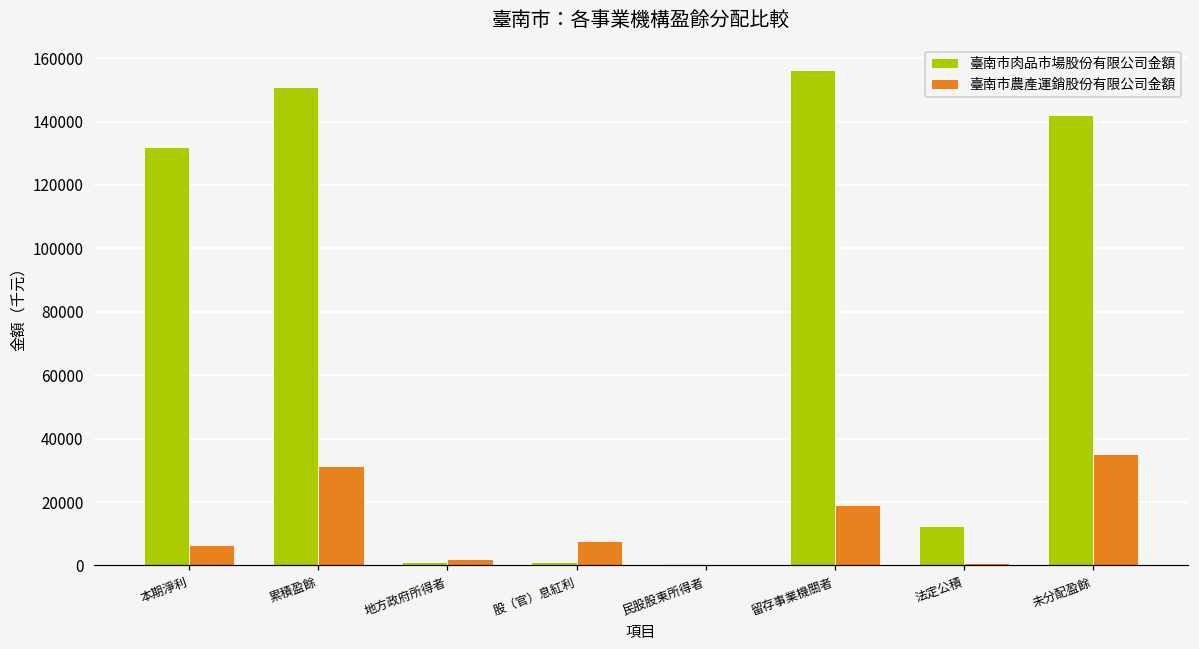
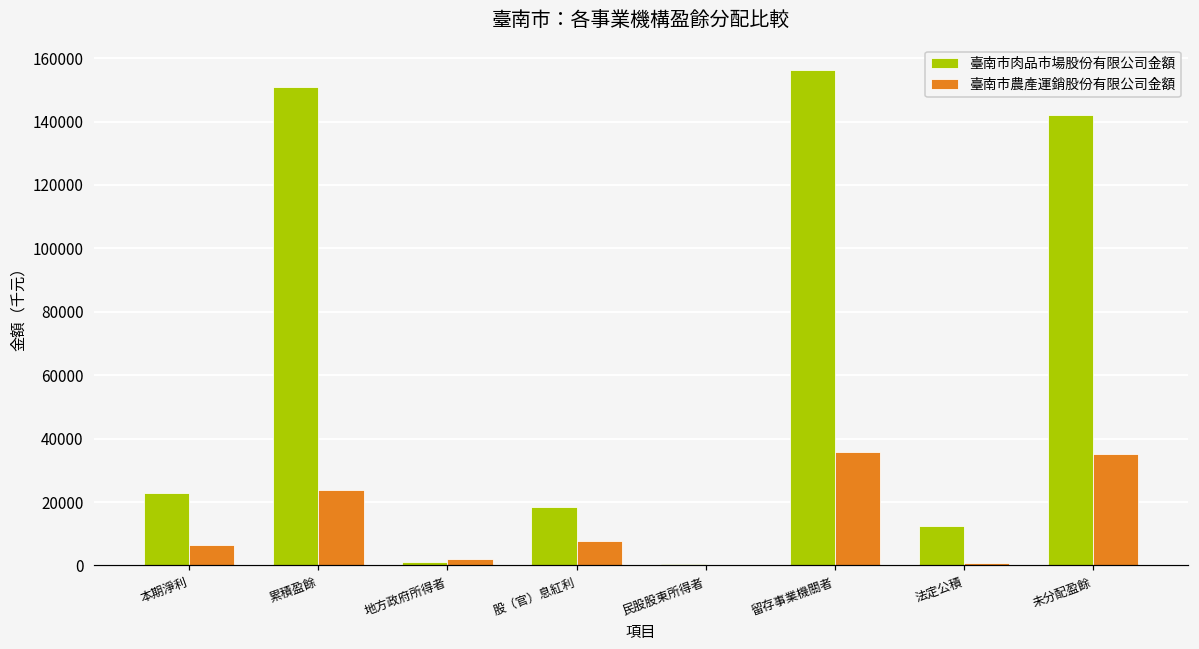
臺南市肉品市場股份有限公司金額, 本期淨利: 132000 -> 23000
臺南市農產運銷股份有限公司金額, 累積盈餘: 31000 -> 24000
臺南市肉品市場股份有限公司金額, 股（官）息紅利: 1000 -> 18000
臺南市農產運銷股份有限公司金額, 留存事業機關者: 19000 -> 36000
